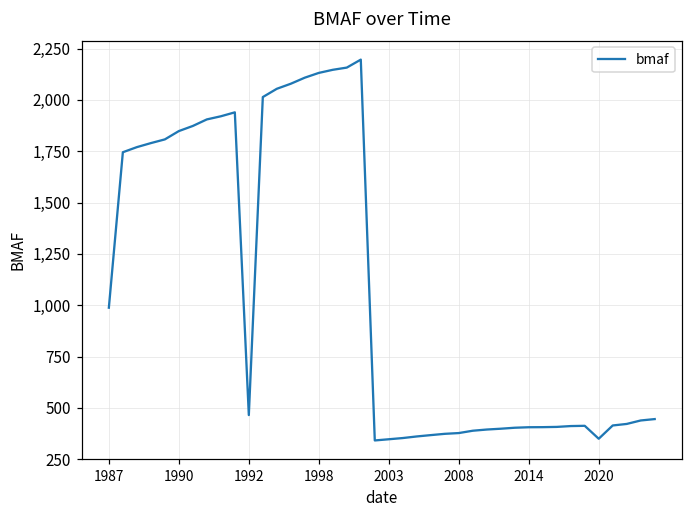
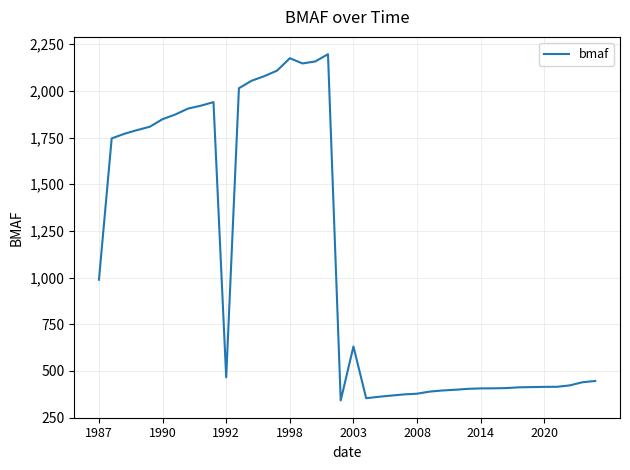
1998: 2,130 -> 2,170
2003: 350 -> 630
2020: 350 -> 410
